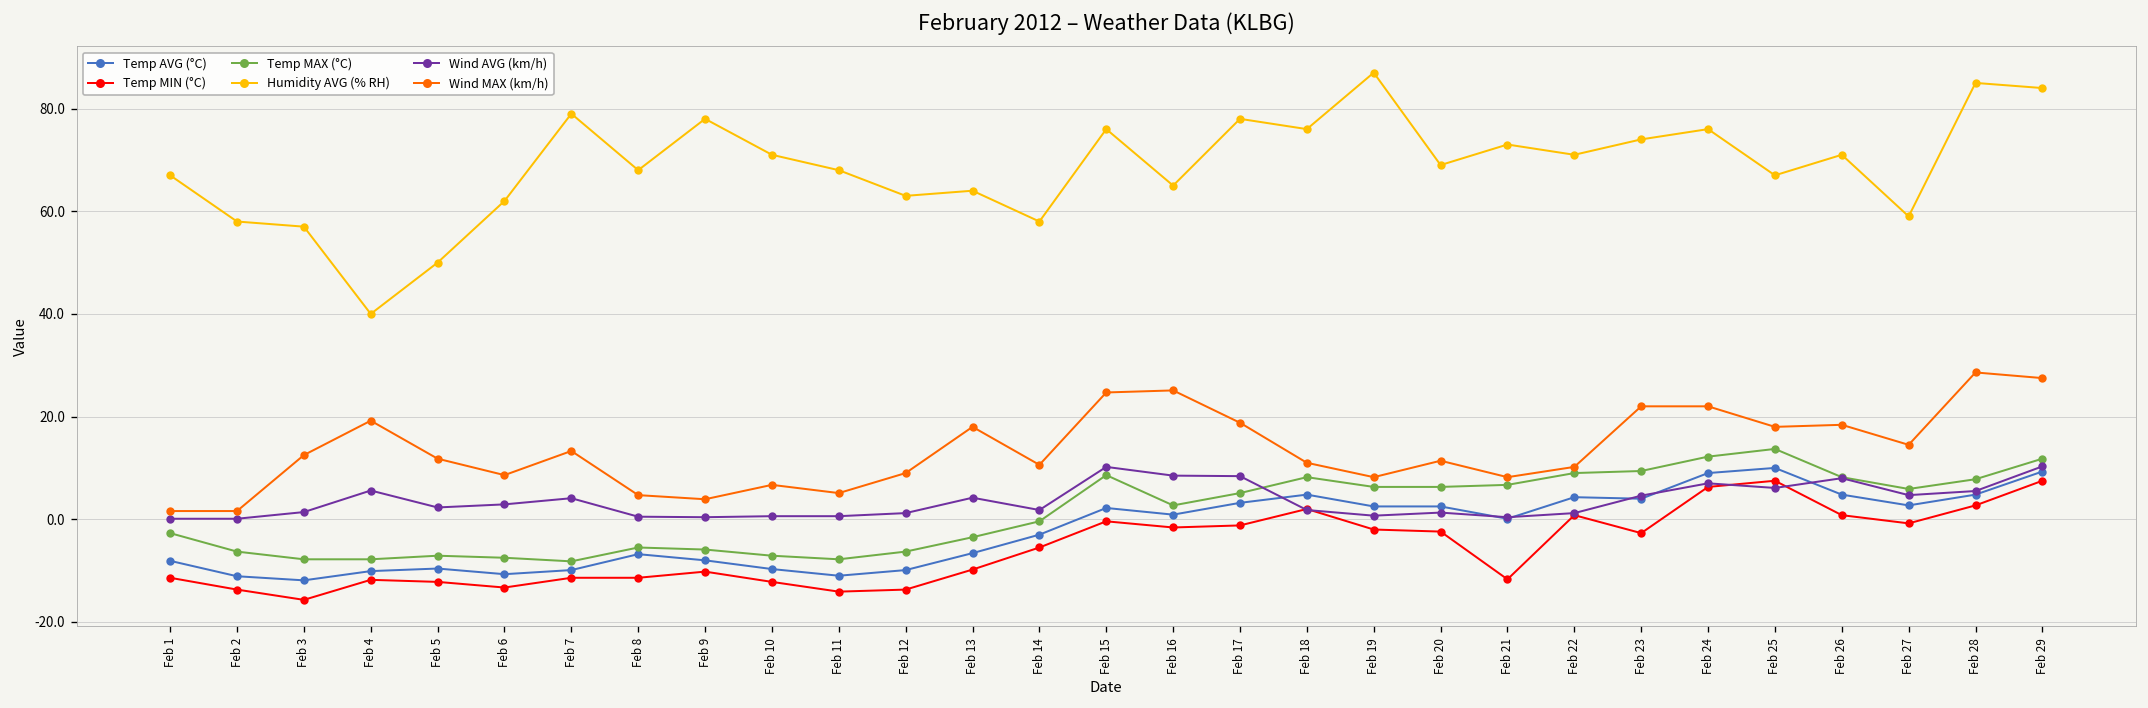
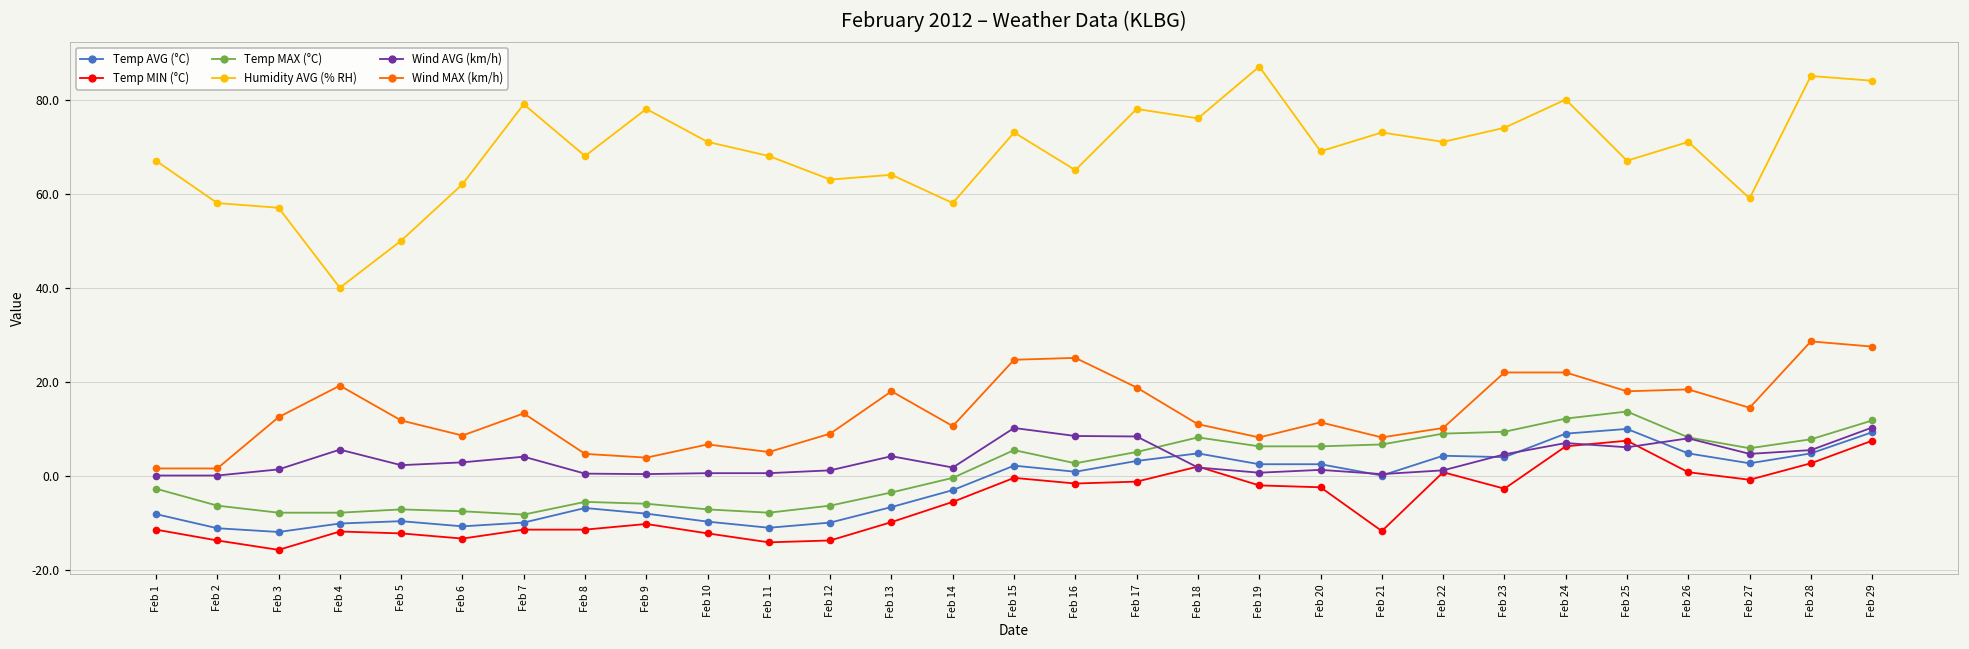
Temp MAX (°C), Feb 15: 9 -> 6
Humidity AVG (% RH), Feb 15: 76 -> 73
Humidity AVG (% RH), Feb 24: 76 -> 80
